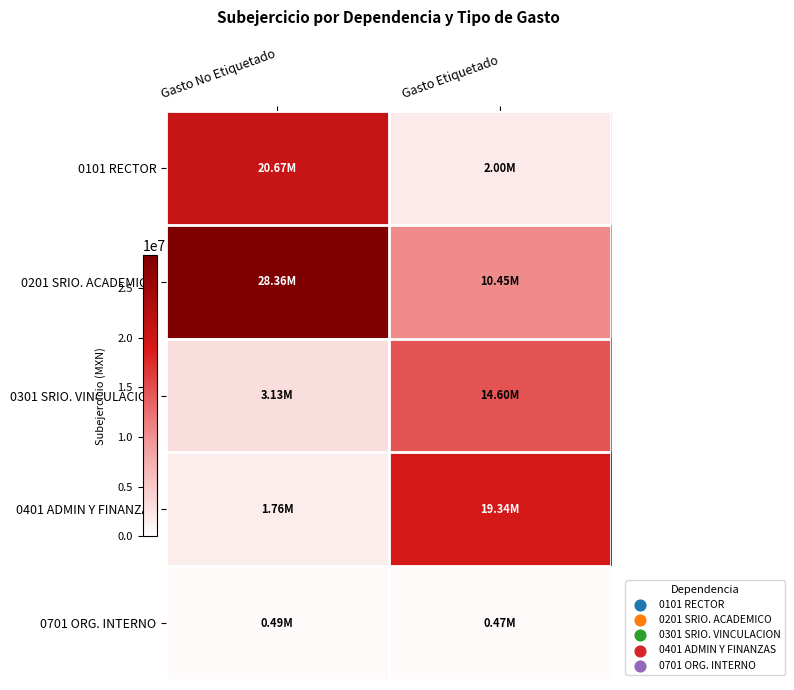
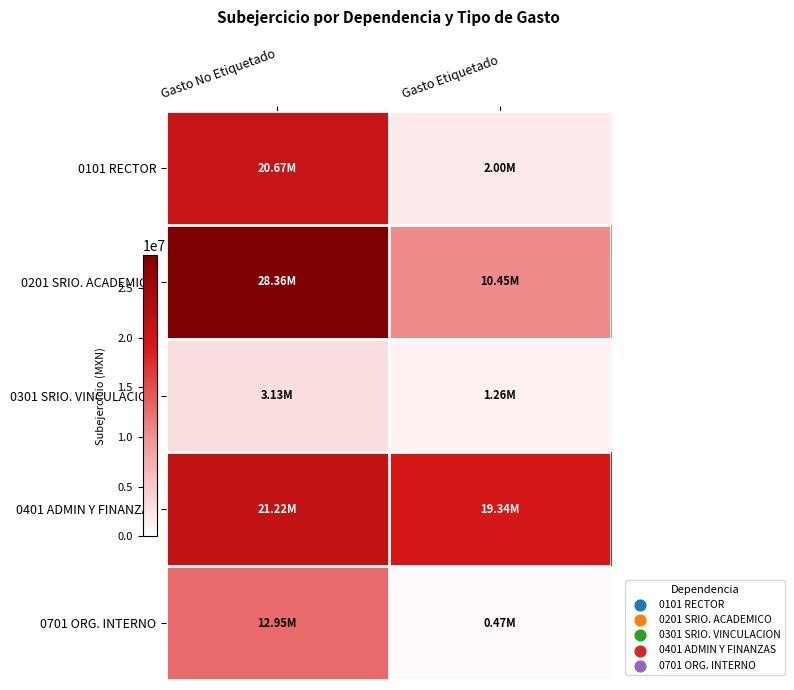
0301 SRIO. VINCULACION, Gasto Etiquetado: 14.60M -> 1.26M
0401 ADMIN Y FINANZAS, Gasto No Etiquetado: 1.76M -> 21.22M
0701 ORG. INTERNO, Gasto No Etiquetado: 0.49M -> 12.95M
